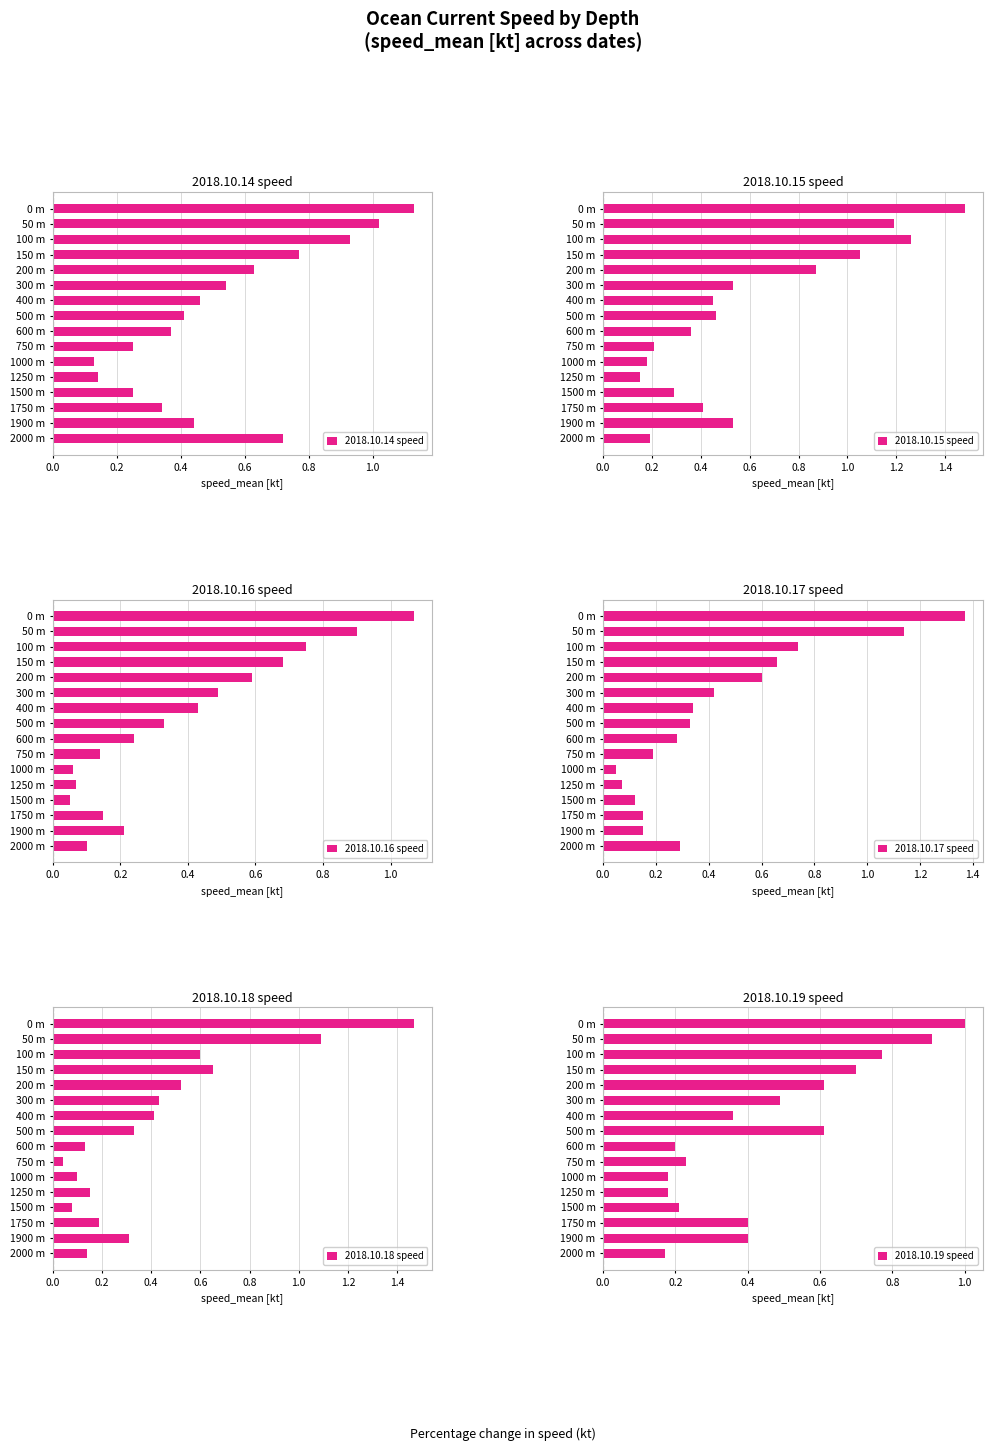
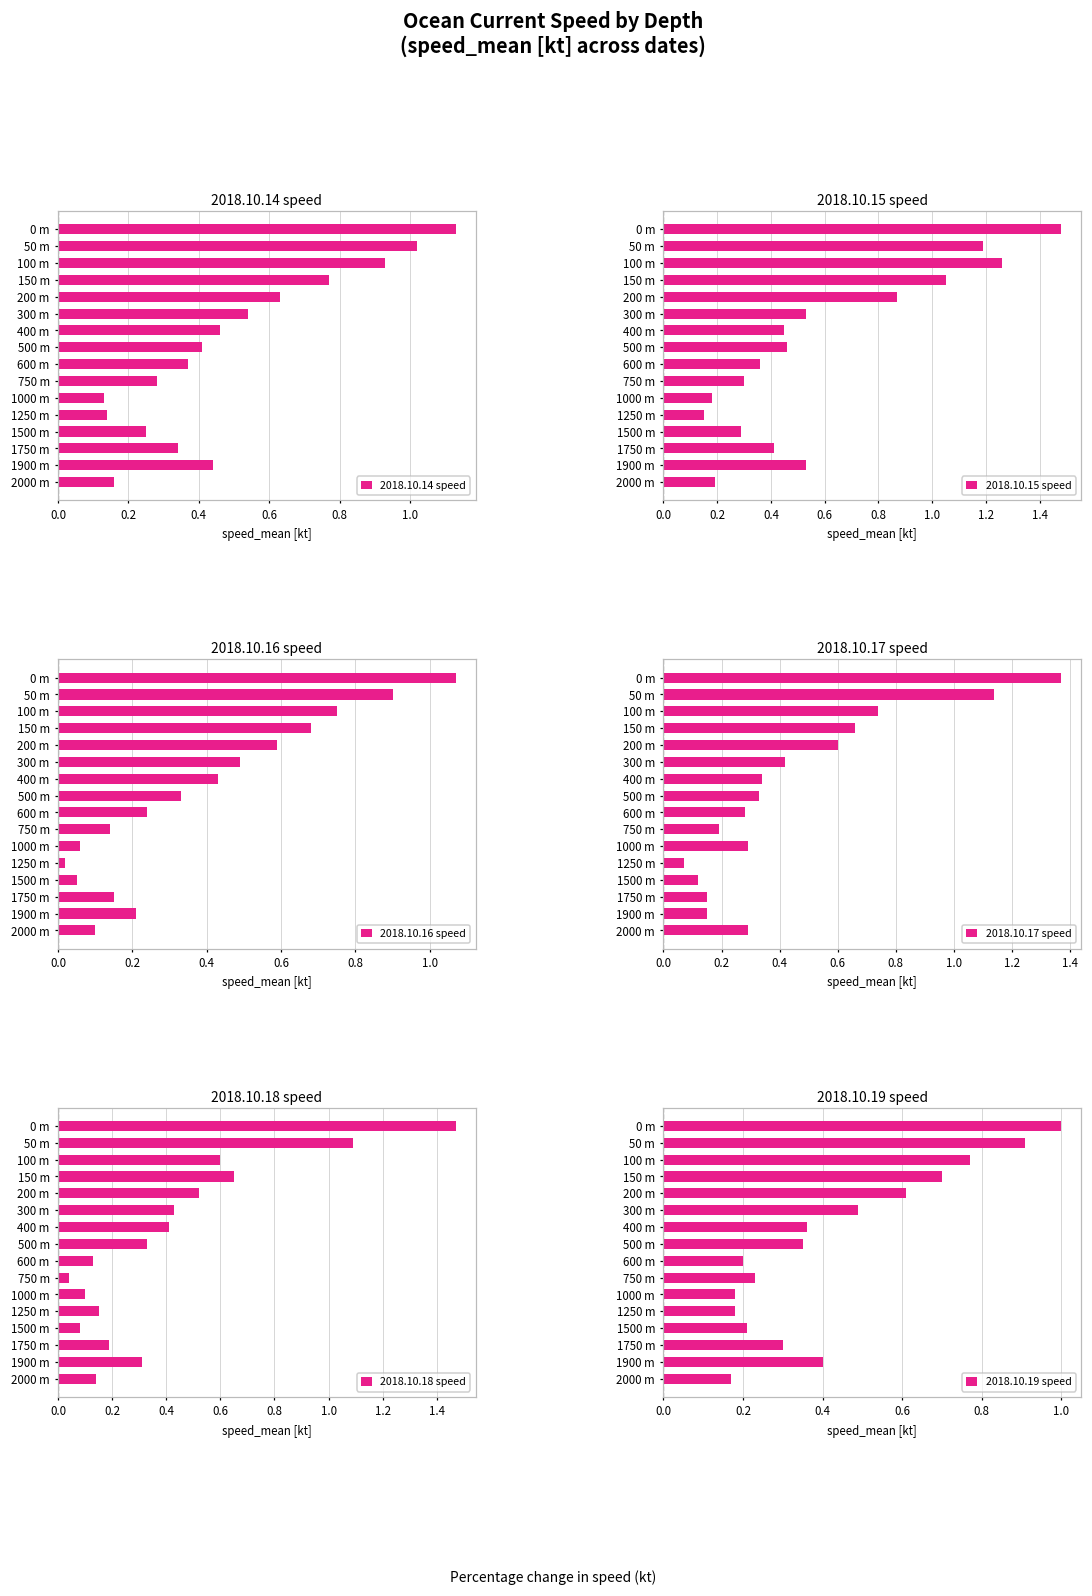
2018.10.14 speed, 750 m: 0.25 -> 0.28
2018.10.14 speed, 2000 m: 0.72 -> 0.16
2018.10.15 speed, 750 m: 0.21 -> 0.30
2018.10.16 speed, 1250 m: 0.07 -> 0.02
2018.10.17 speed, 1000 m: 0.05 -> 0.29
2018.10.19 speed, 500 m: 0.61 -> 0.35
2018.10.19 speed, 1750 m: 0.4 -> 0.3
